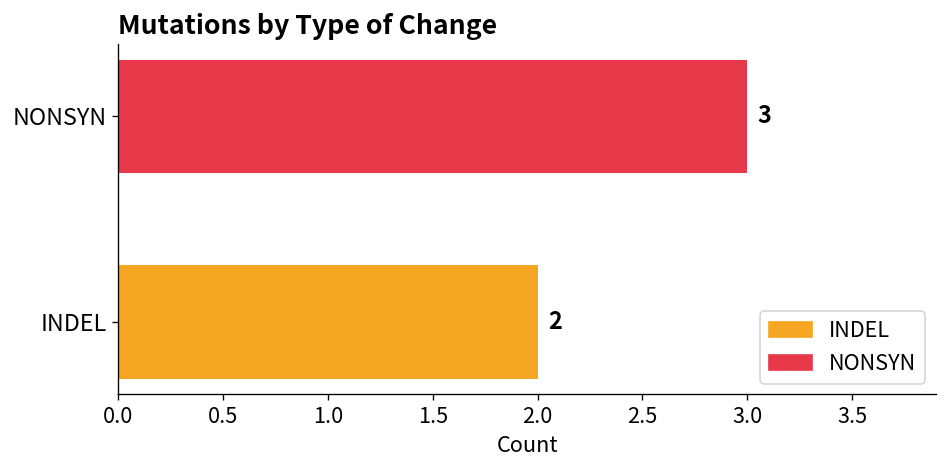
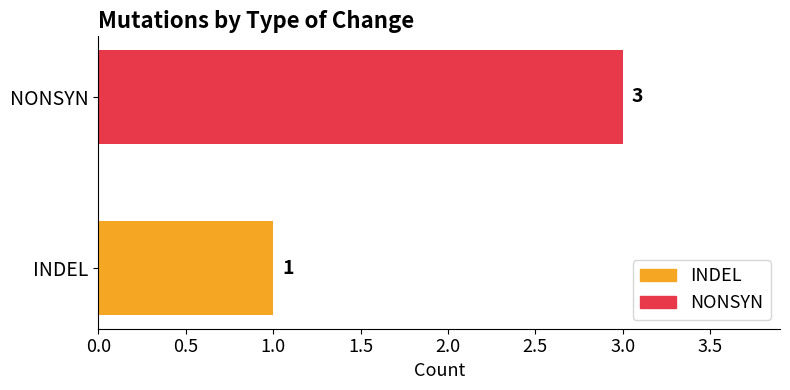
INDEL: 2 -> 1
